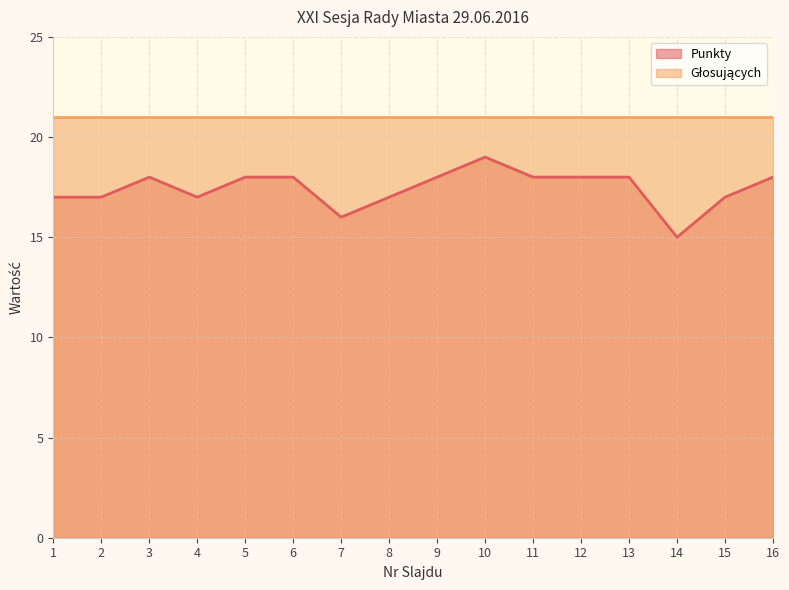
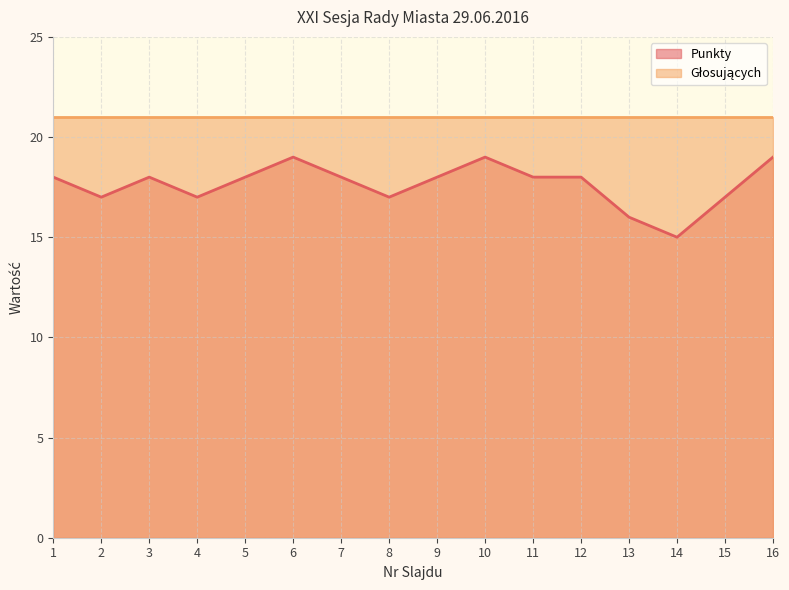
Punkty, 1: 17 -> 18
Punkty, 6: 18 -> 19
Punkty, 7: 16 -> 18
Punkty, 13: 18 -> 16
Punkty, 16: 18 -> 19
